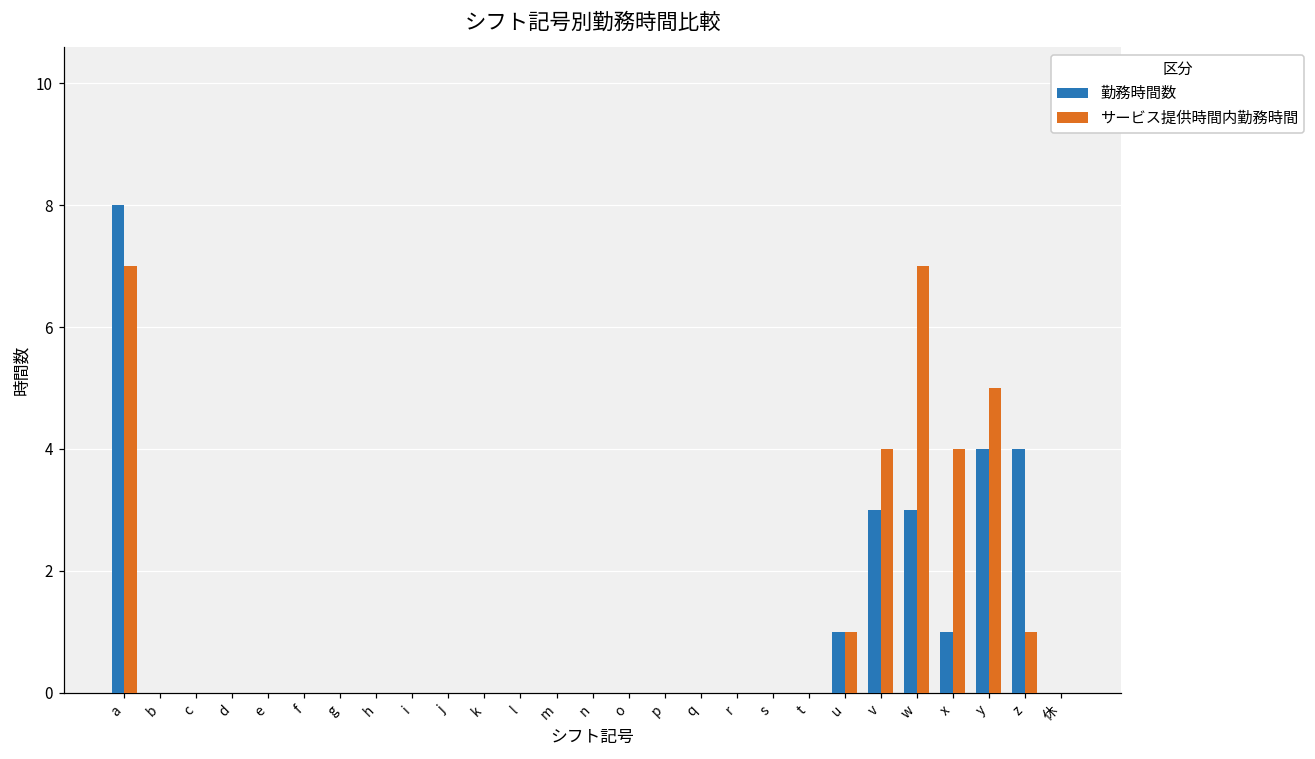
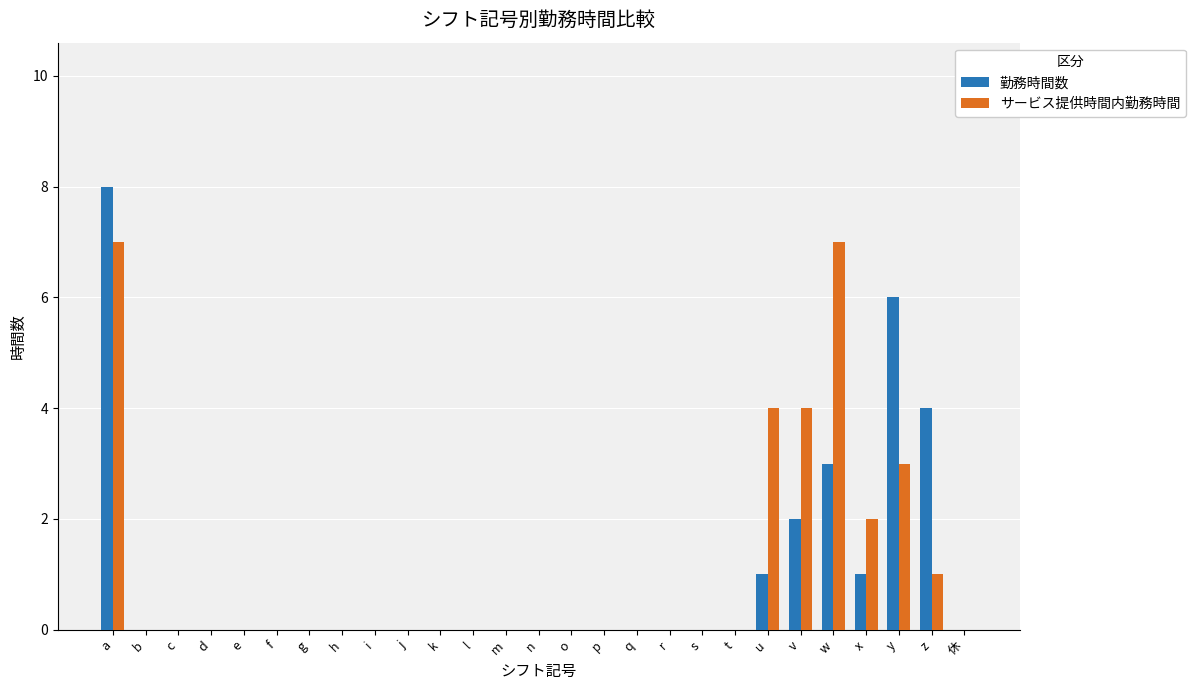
サービス提供時間内勤務時間, u: 1 -> 4
勤務時間数, v: 3 -> 2
サービス提供時間内勤務時間, x: 4 -> 2
勤務時間数, y: 4 -> 6
サービス提供時間内勤務時間, y: 5 -> 3
